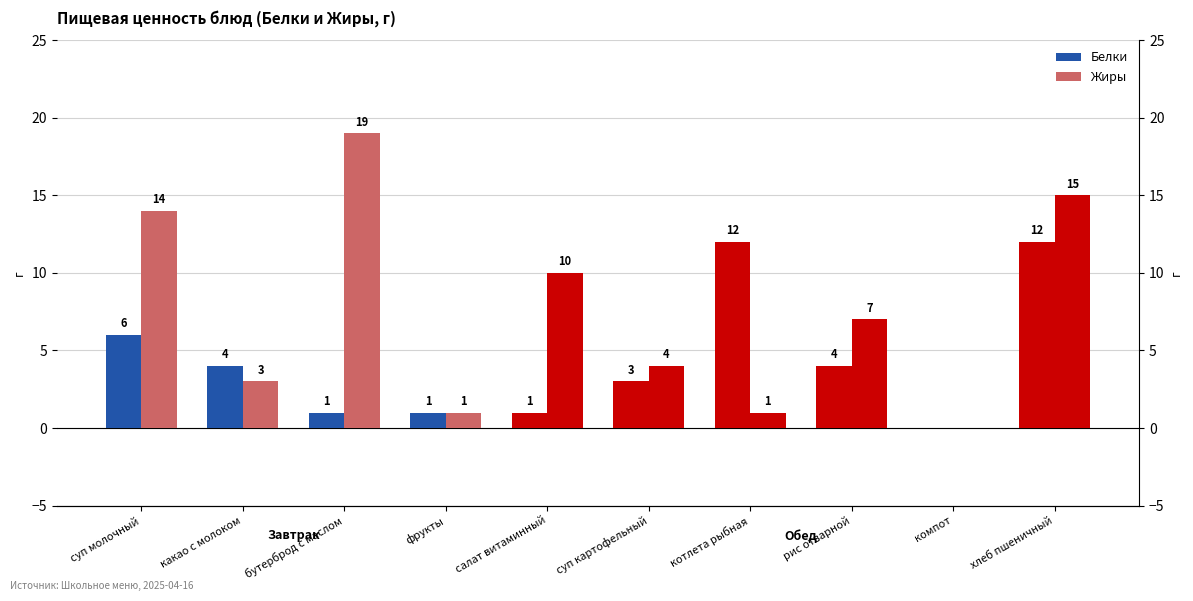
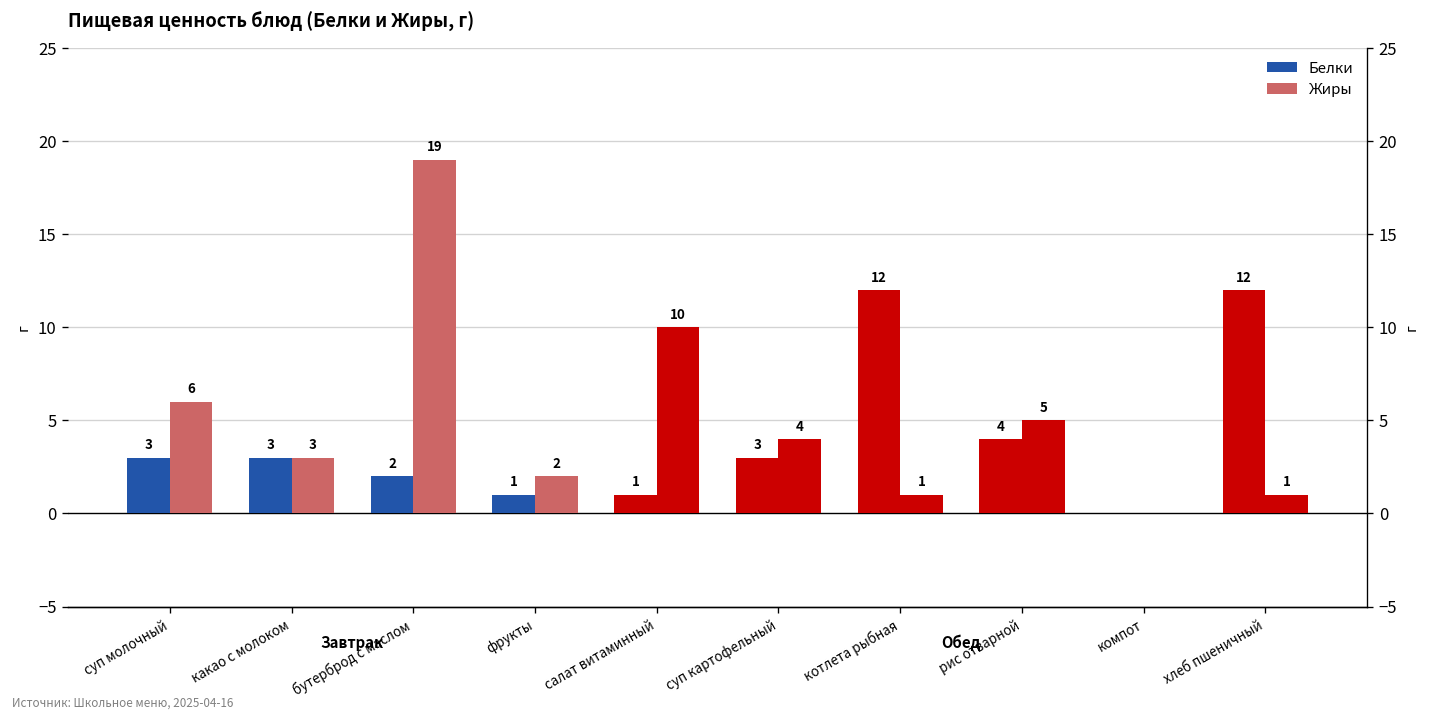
Белки, суп молочный: 6 -> 3
Жиры, суп молочный: 14 -> 6
Белки, какао с молоком: 4 -> 3
Белки, бутерброд с маслом: 1 -> 2
Жиры, фрукты: 1 -> 2
Жиры, рис отварной: 7 -> 5
Жиры, хлеб пшеничный: 15 -> 1
